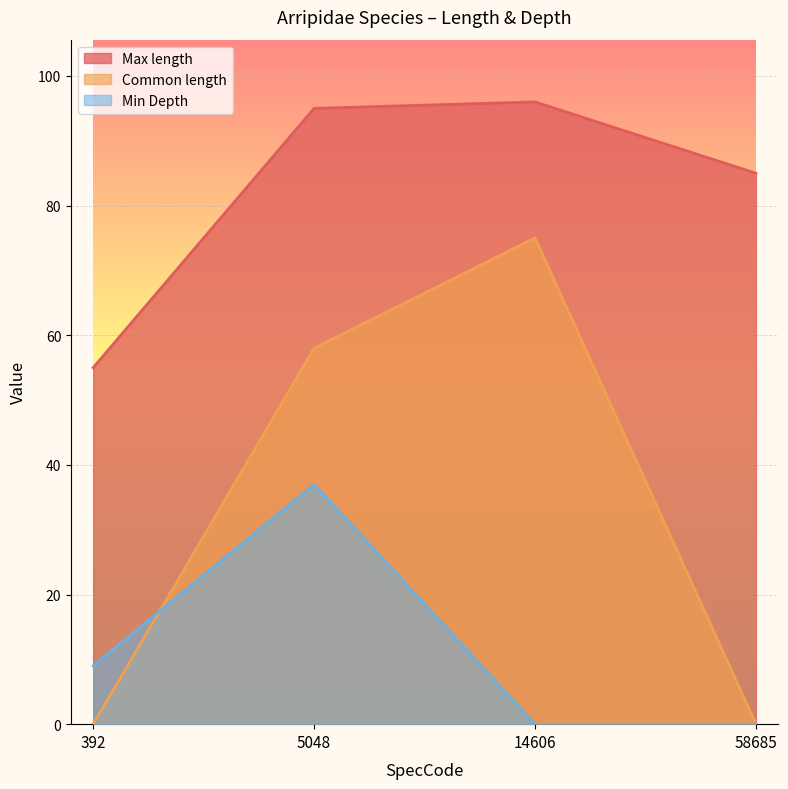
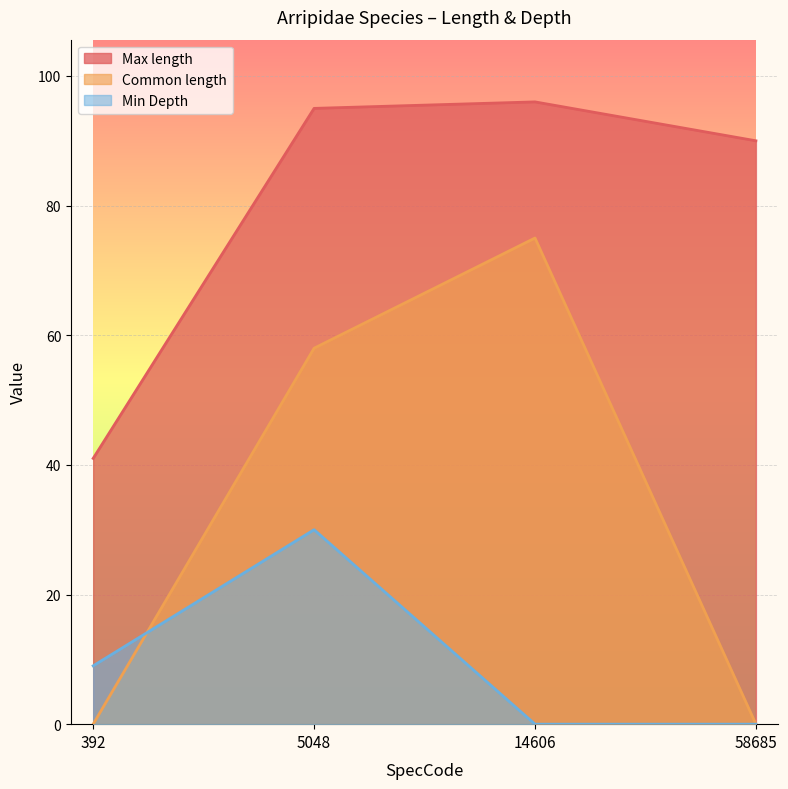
Max length, 392: 55 -> 41
Min Depth, 5048: 37 -> 30
Max length, 58685: 85 -> 90
